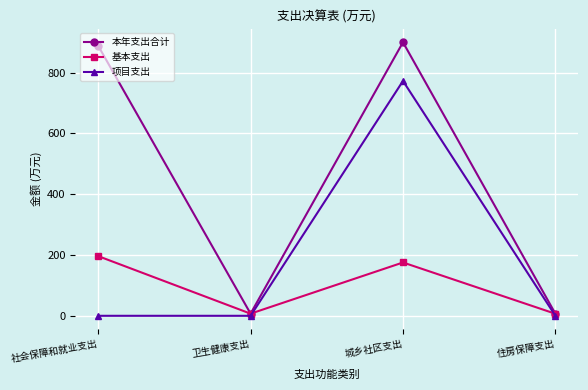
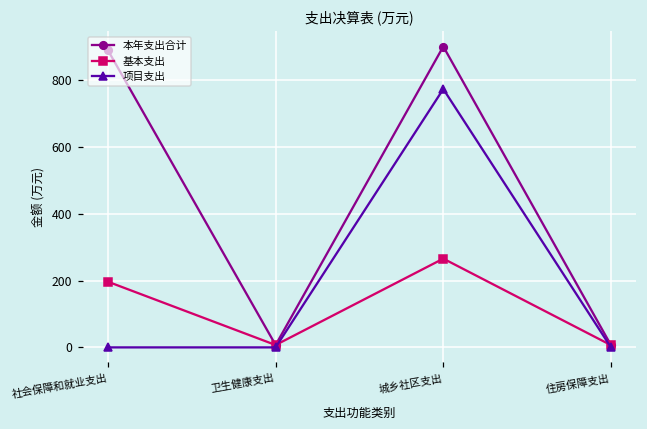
基本支出, 城乡社区支出: 180 -> 270
